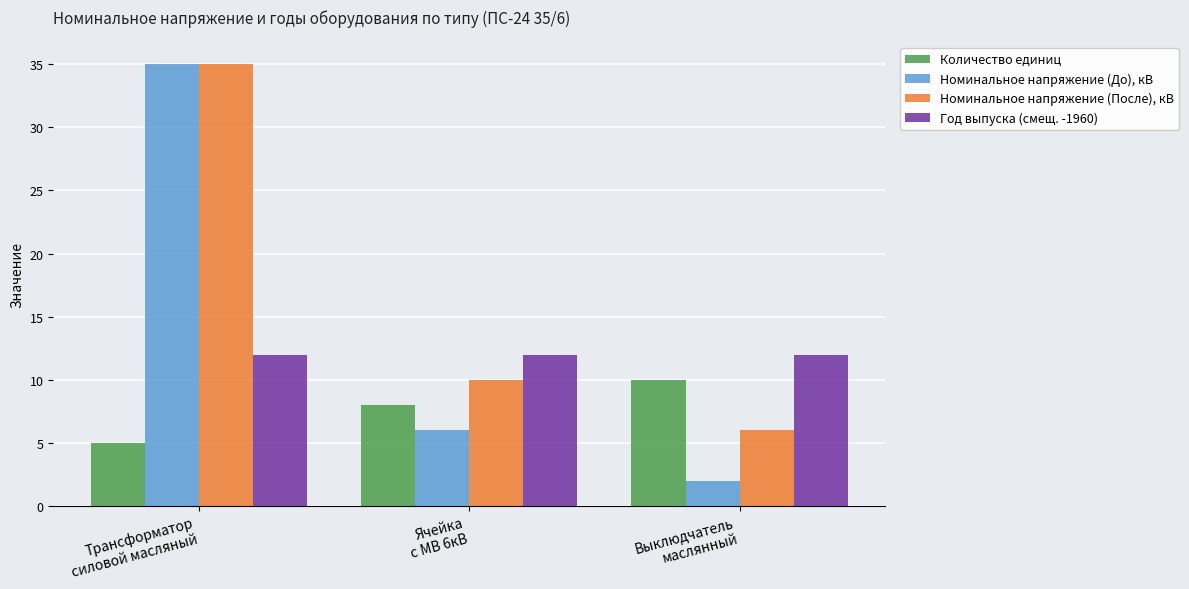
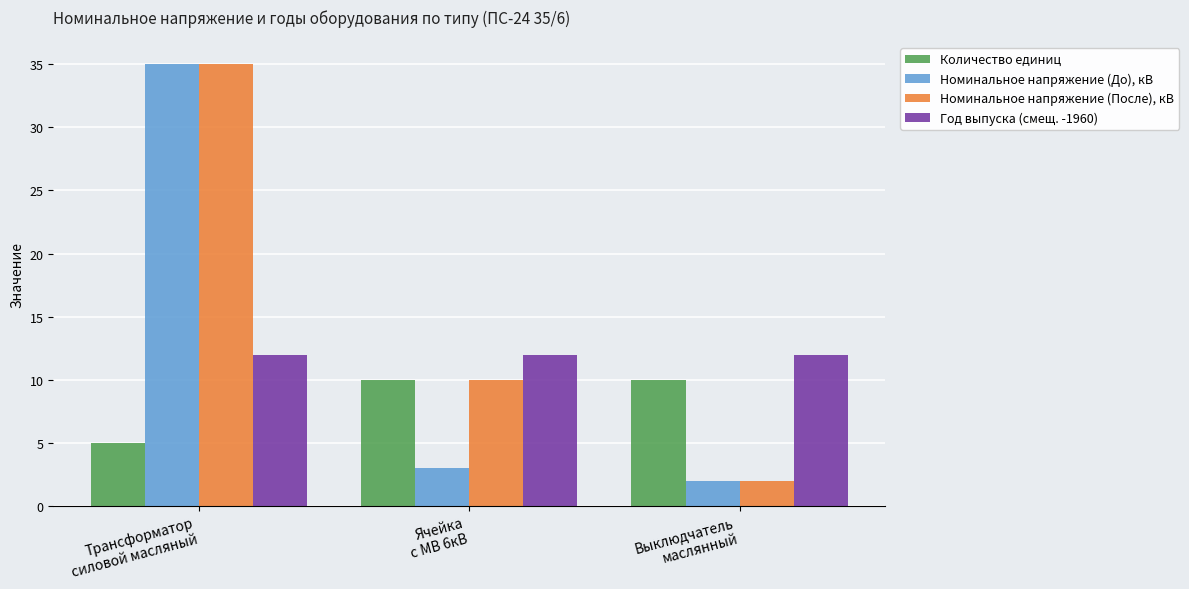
Количество единиц, Ячейка с МВ 6кВ: 8 -> 10
Номинальное напряжение (До), кВ, Ячейка с МВ 6кВ: 6 -> 3
Номинальное напряжение (После), кВ, Выклюдчатель маслянный: 6 -> 2
